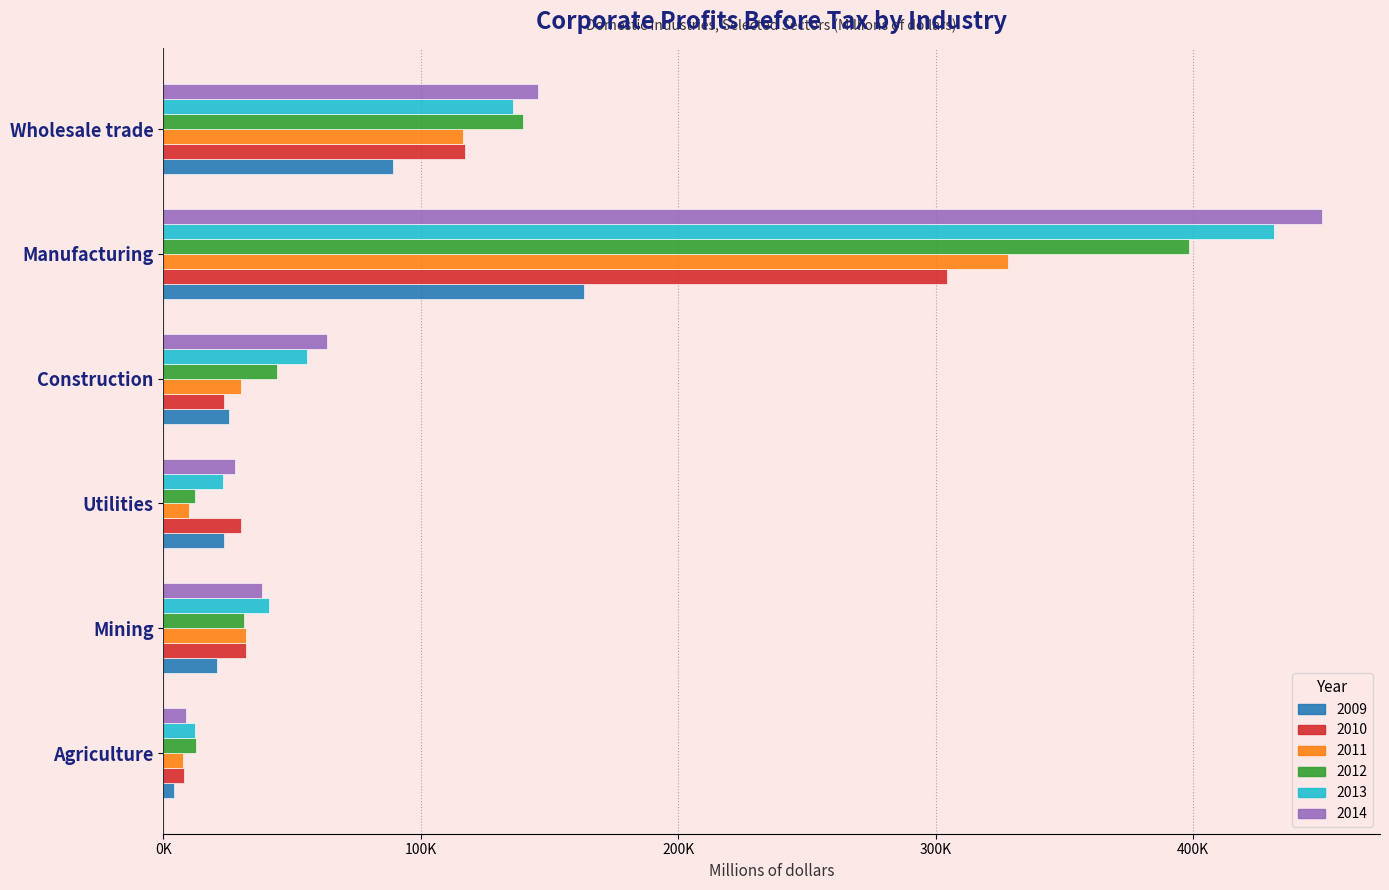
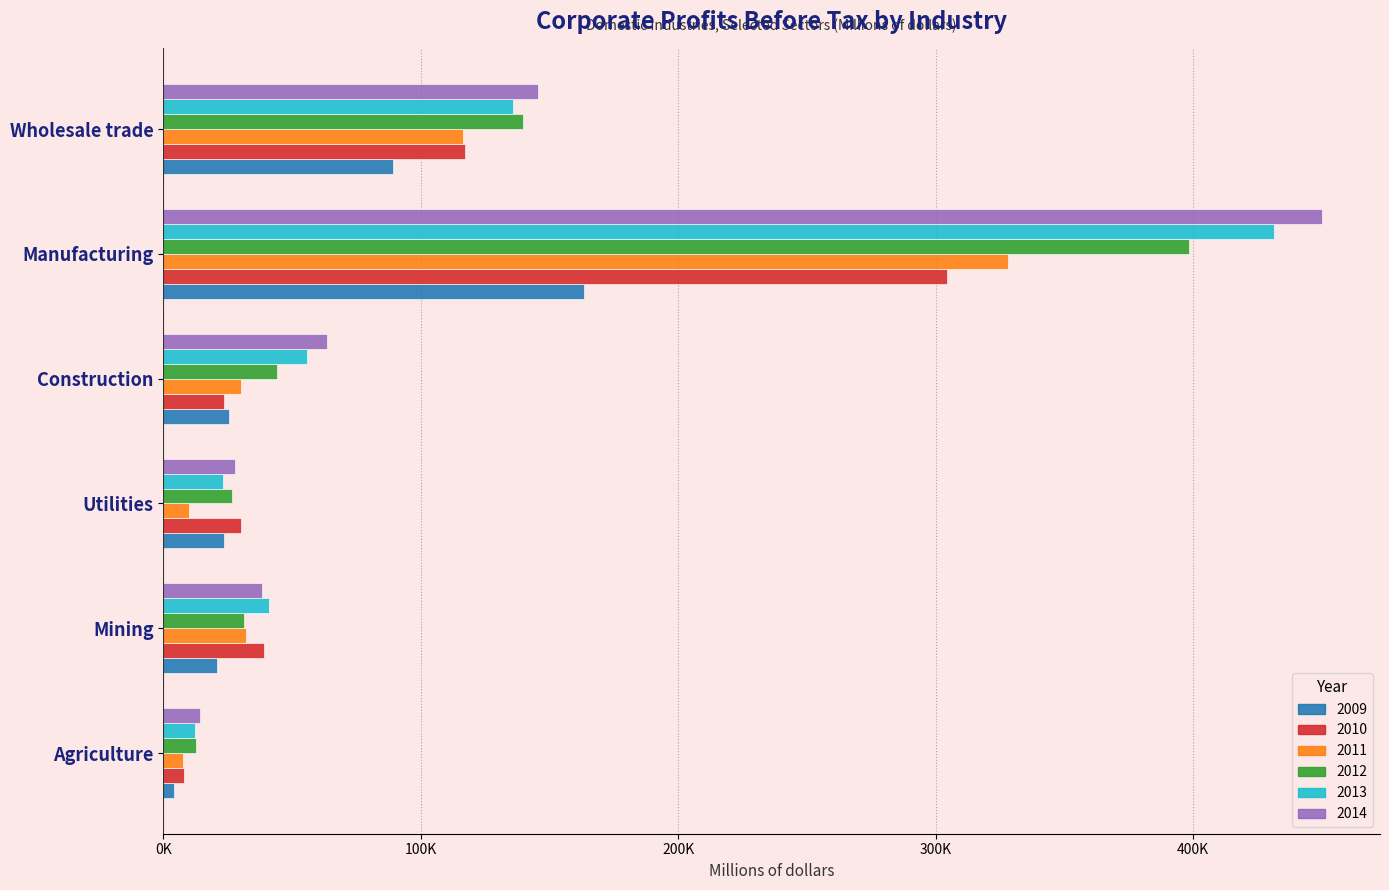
2012, Utilities: 12000 -> 27000
2010, Mining: 32000 -> 39000
2014, Agriculture: 9000 -> 14000
